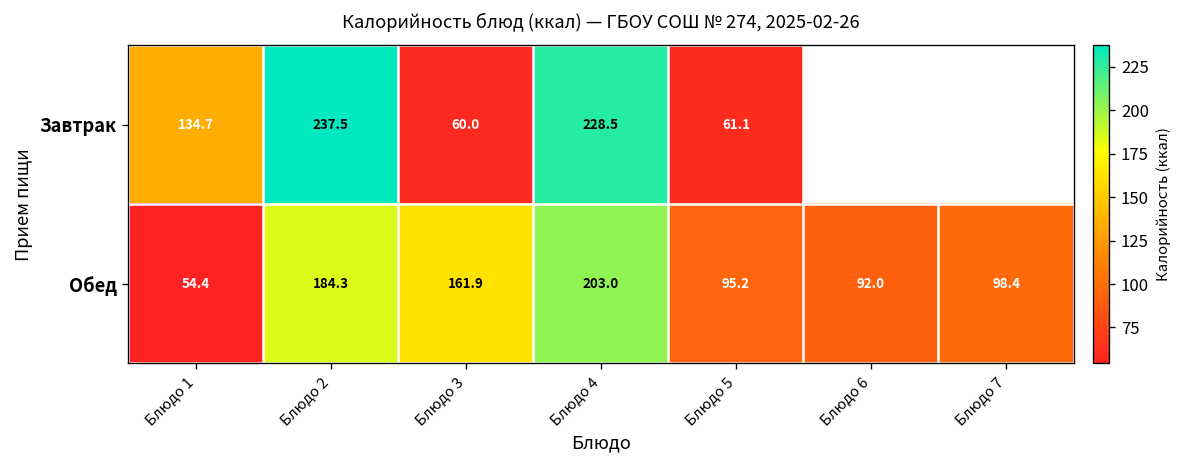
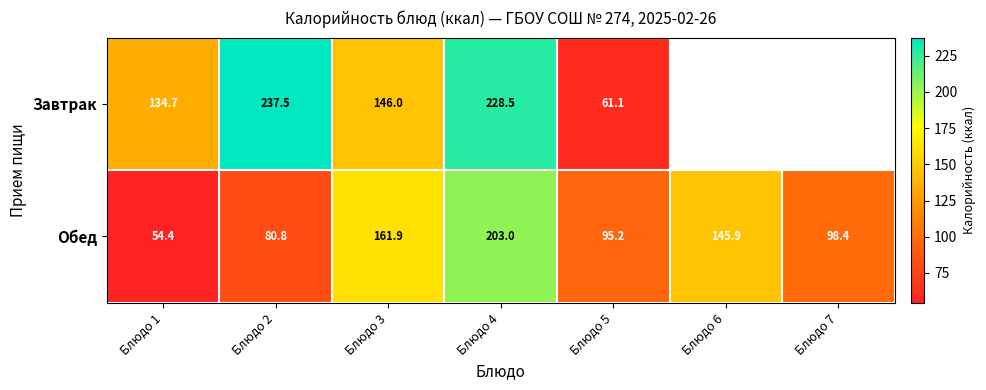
Завтрак, Блюдо 3: 60.0 -> 146.0
Обед, Блюдо 2: 184.3 -> 80.8
Обед, Блюдо 6: 92.0 -> 145.9
